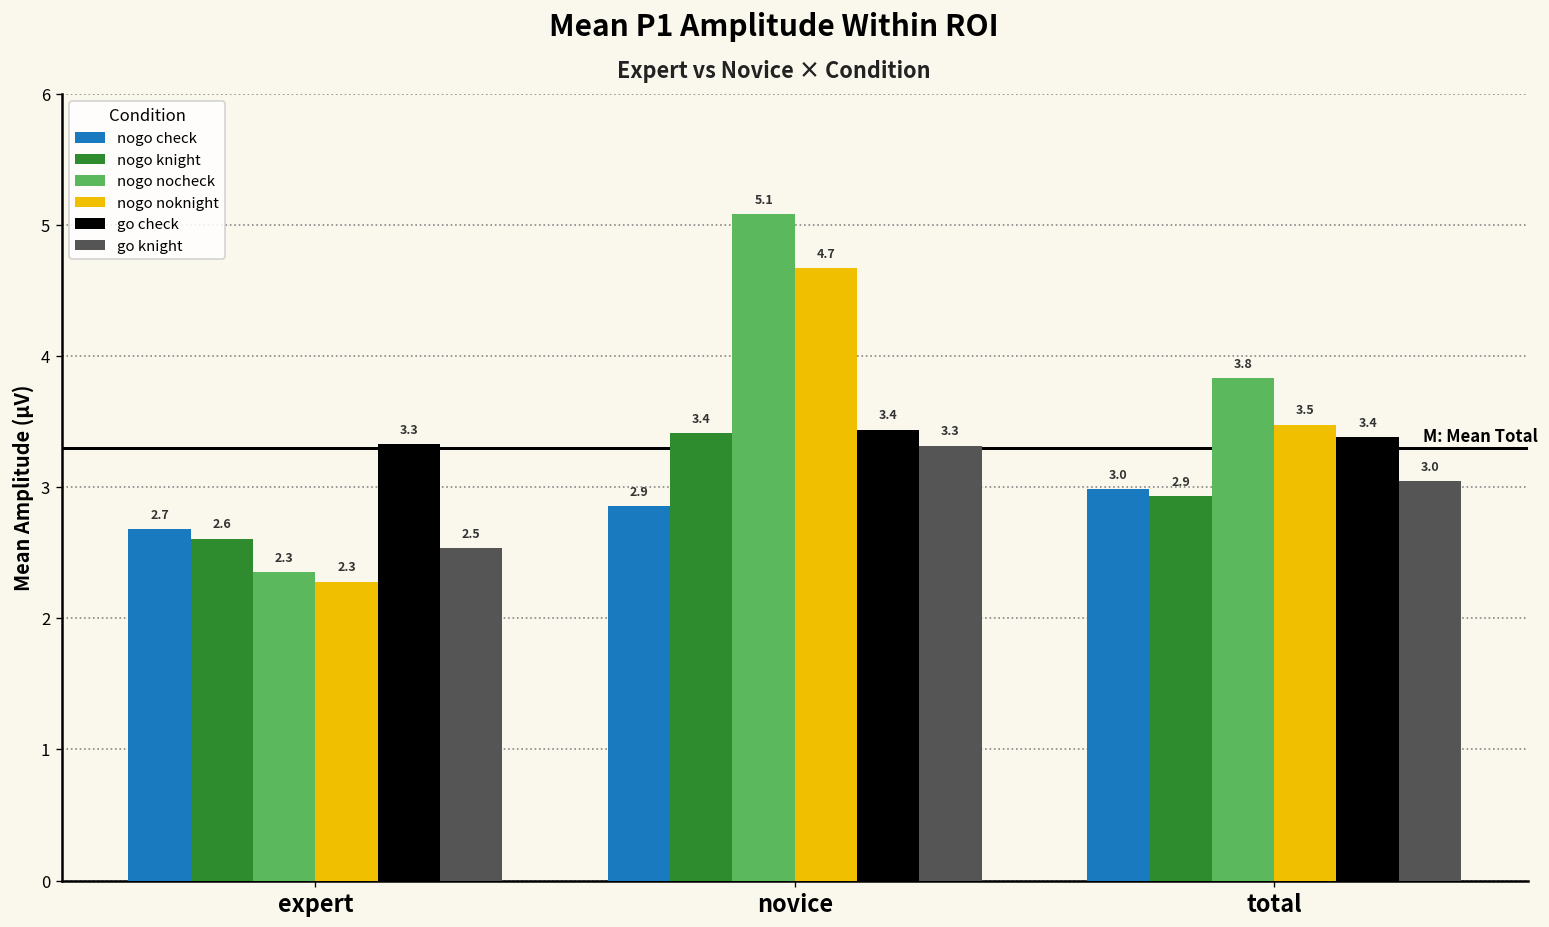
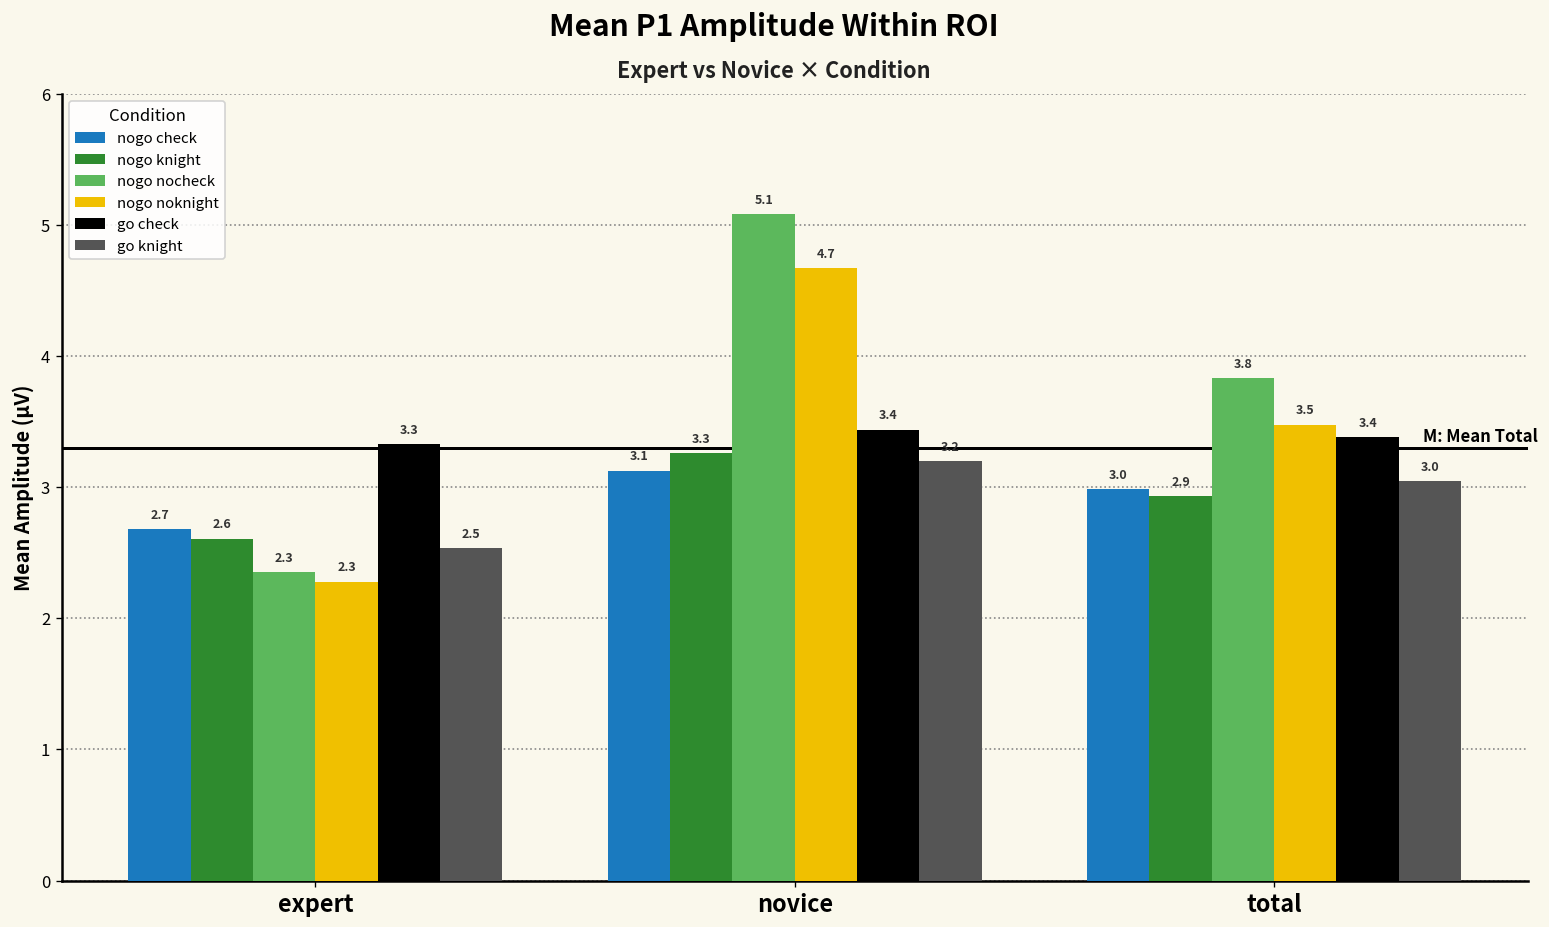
nogo check, novice: 2.9 -> 3.1
nogo knight, novice: 3.4 -> 3.3
go knight, novice: 3.3 -> 3.2
